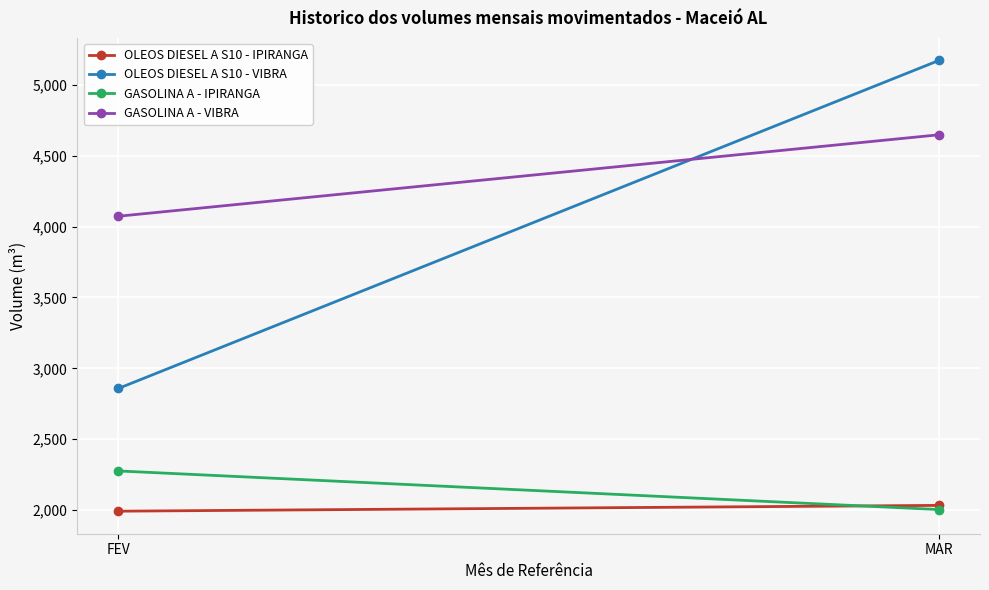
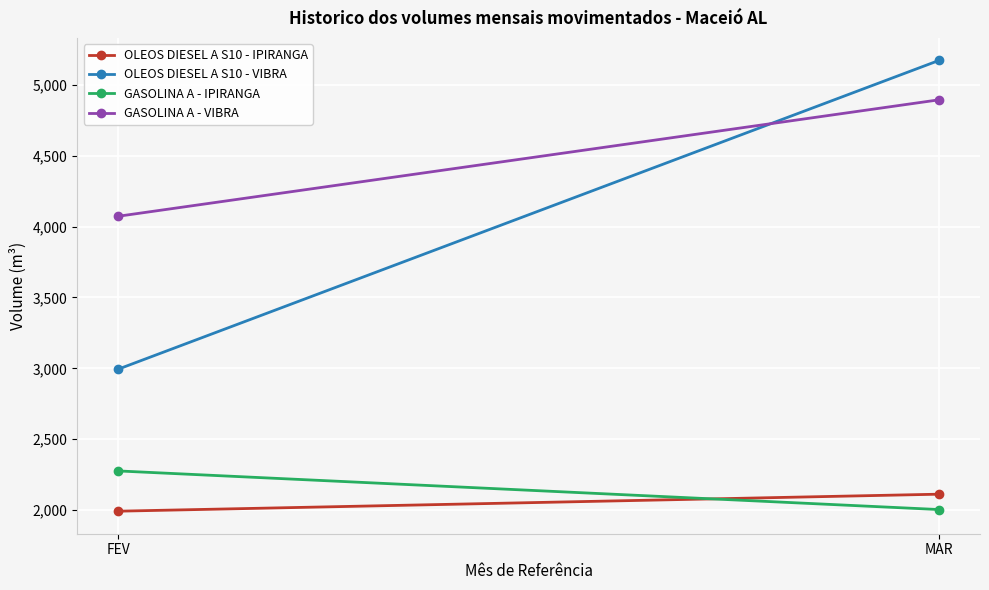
OLEOS DIESEL A S10 - VIBRA, FEV: 2,860 -> 2,990
OLEOS DIESEL A S10 - IPIRANGA, MAR: 2,030 -> 2,110
GASOLINA A - VIBRA, MAR: 4,650 -> 4,890
